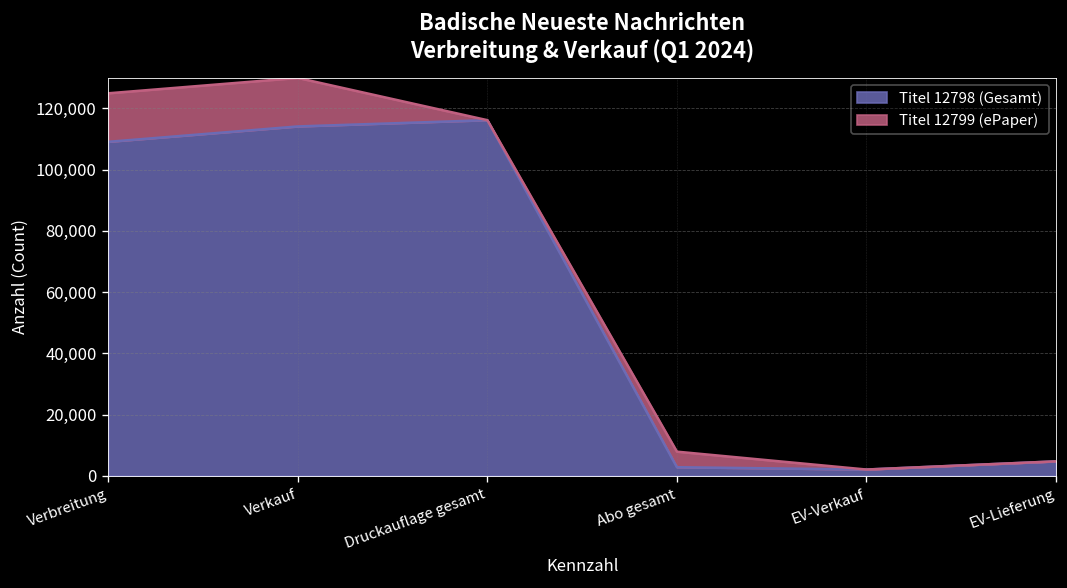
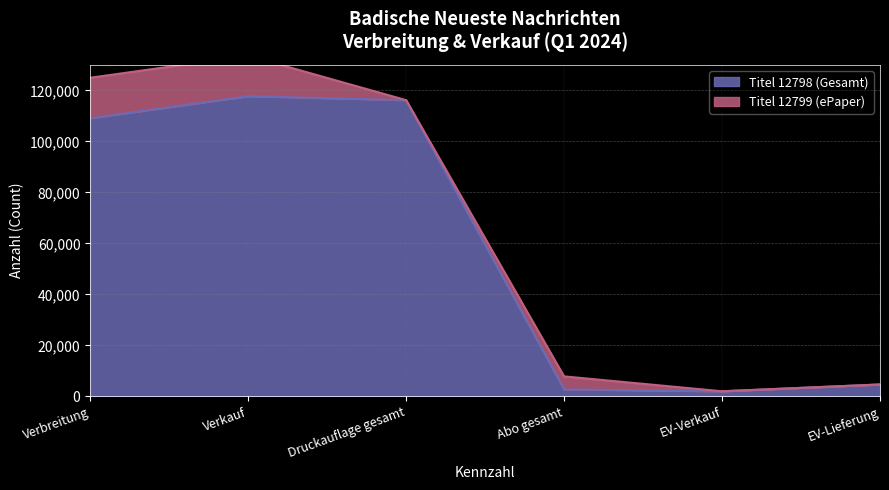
Titel 12798 (Gesamt), Verkauf: 114,000 -> 118,000
